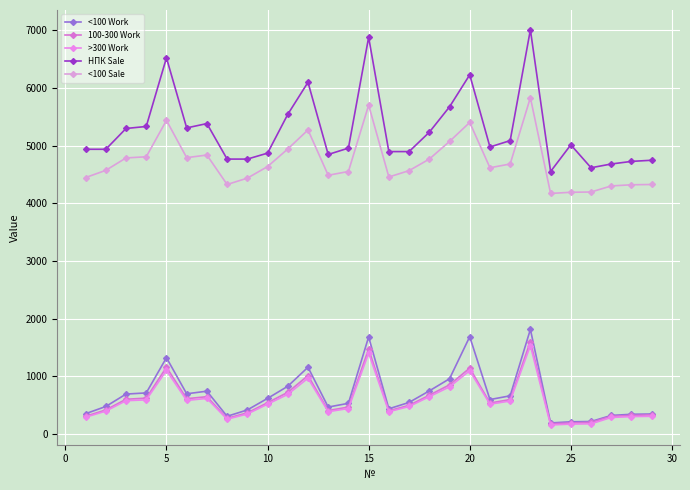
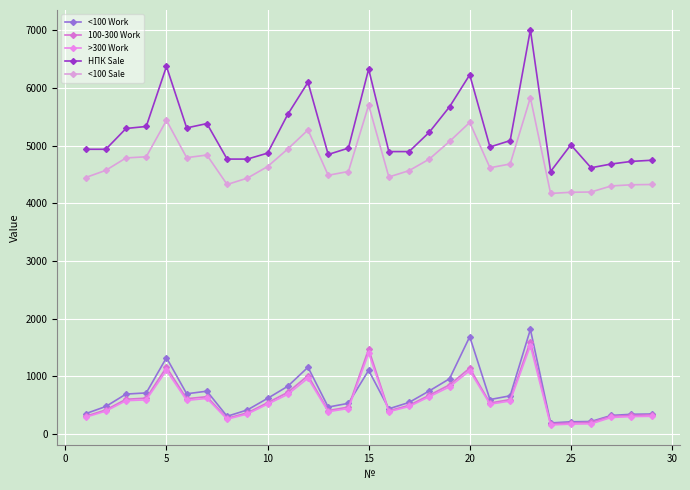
НПК Sale, 5: 6500 -> 6400
<100 Work, 15: 1700 -> 1100
НПК Sale, 15: 6900 -> 6300
